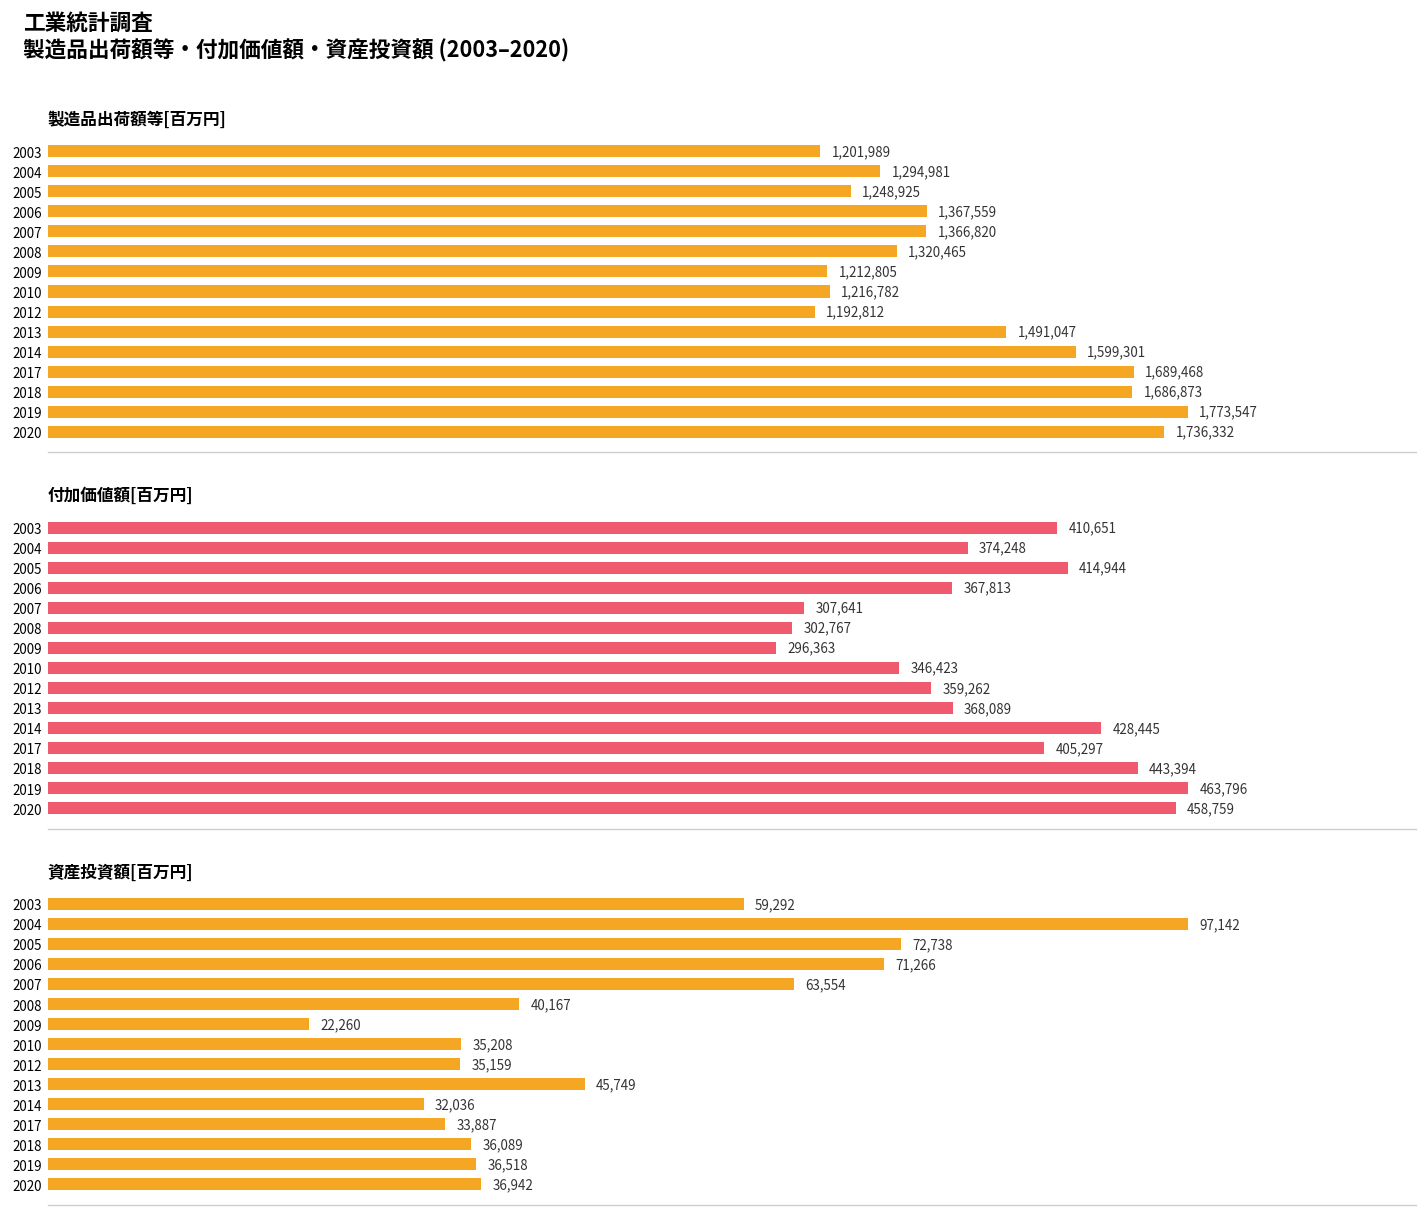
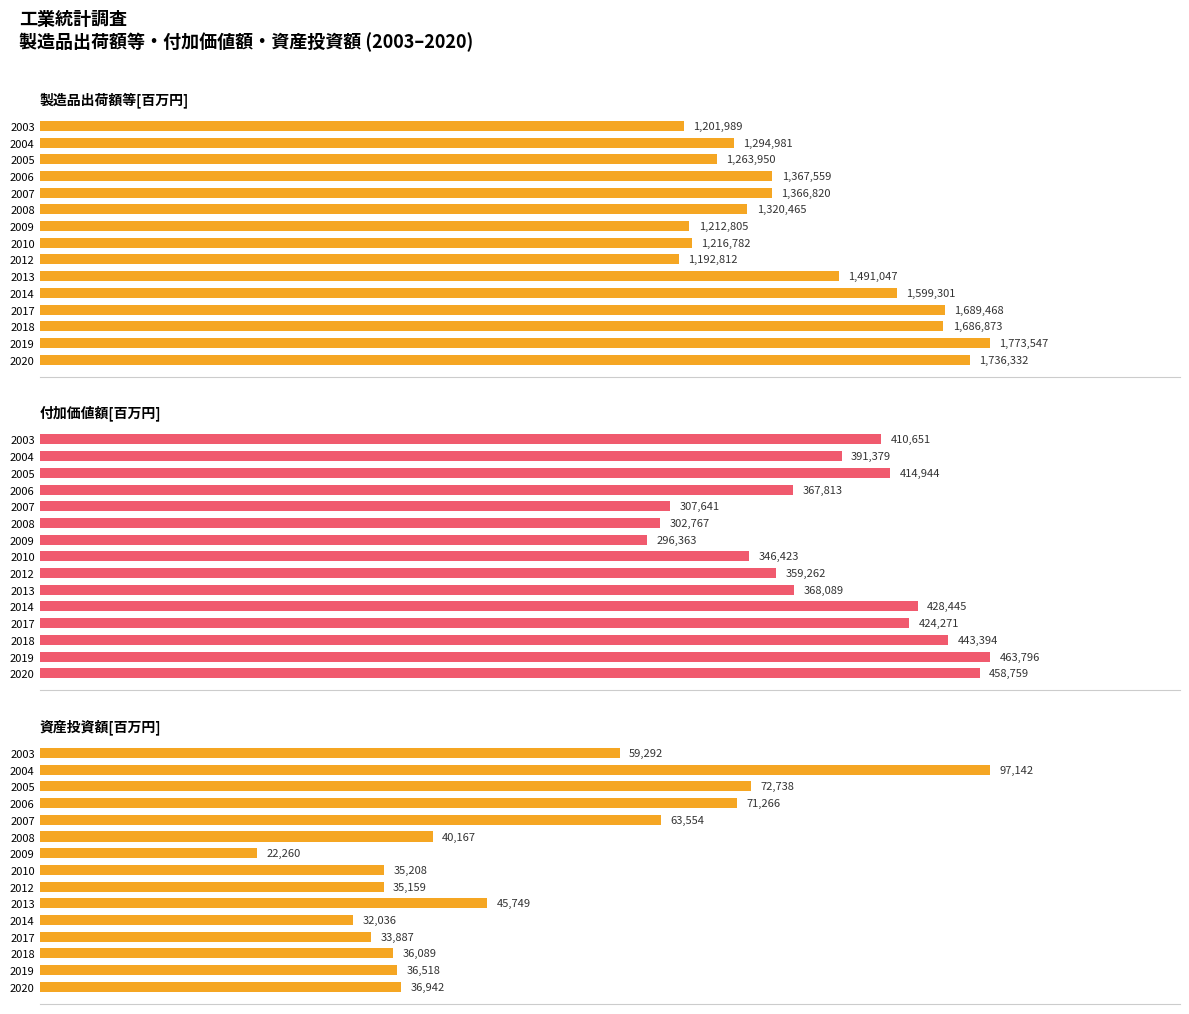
製造品出荷額等[百万円], 2005: 1,248,925 -> 1,263,950
付加価値額[百万円], 2004: 374,248 -> 391,379
付加価値額[百万円], 2017: 405,297 -> 424,271
